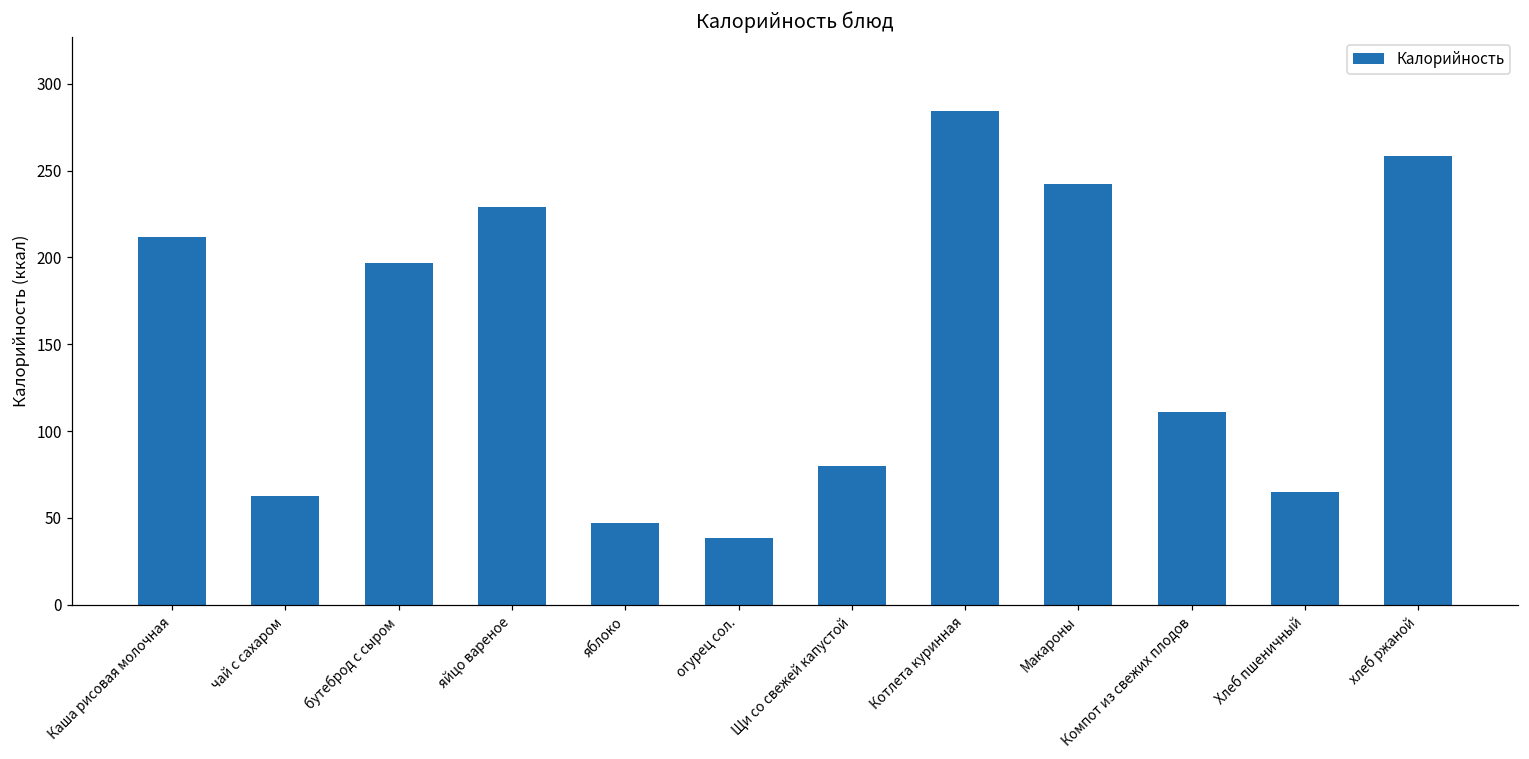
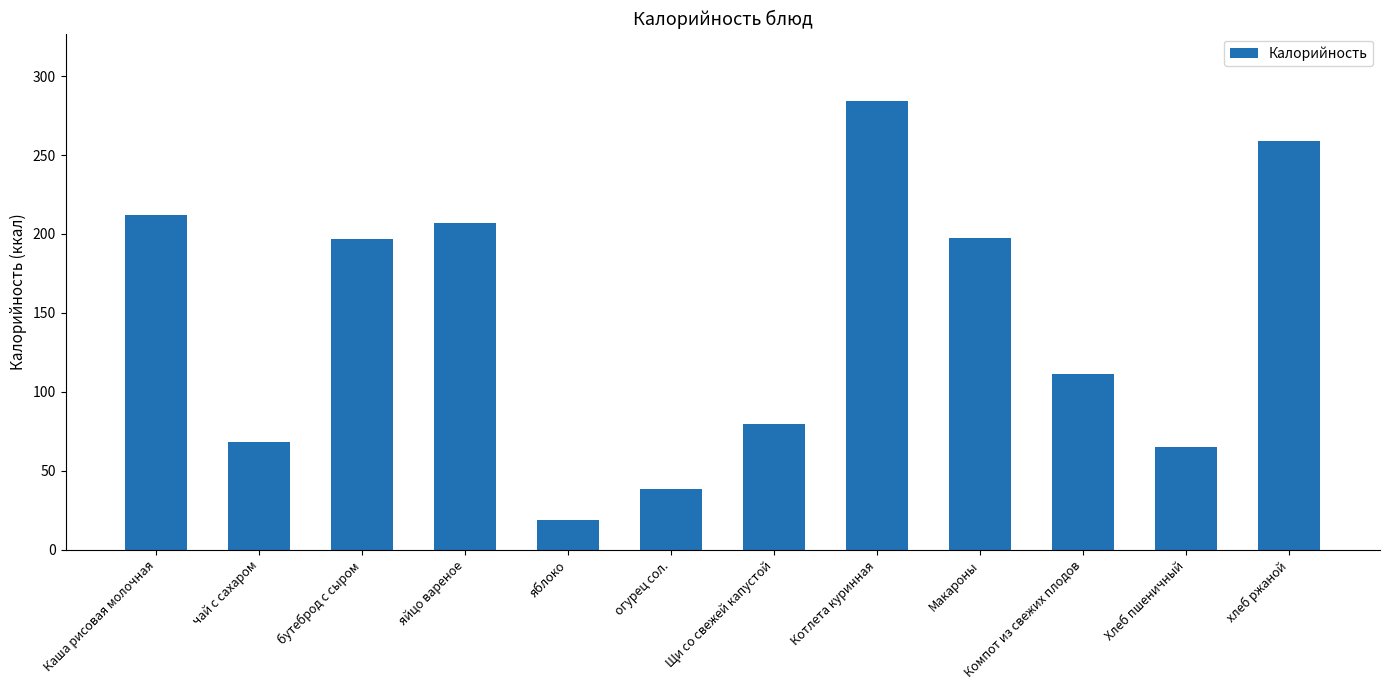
чай с сахаром: 63 -> 68
яйцо вареное: 229 -> 207
яблоко: 47 -> 19
Макароны: 242 -> 197
